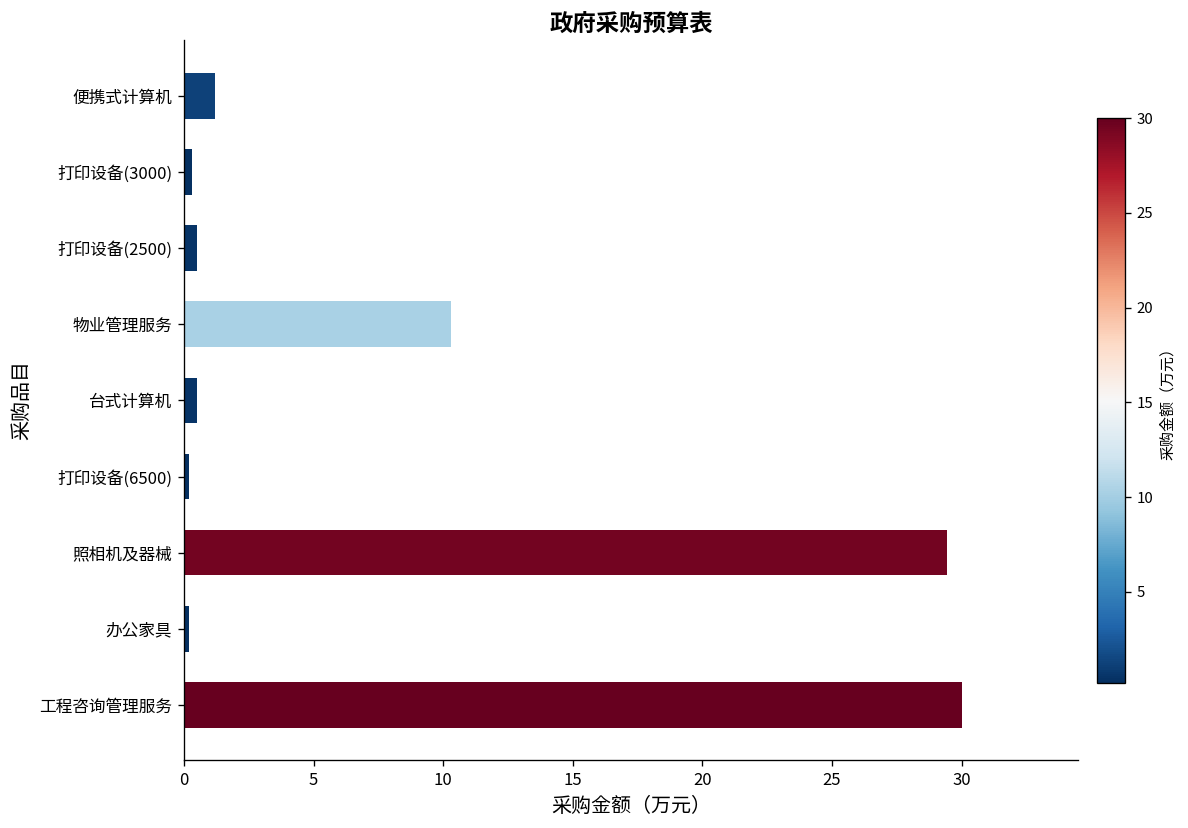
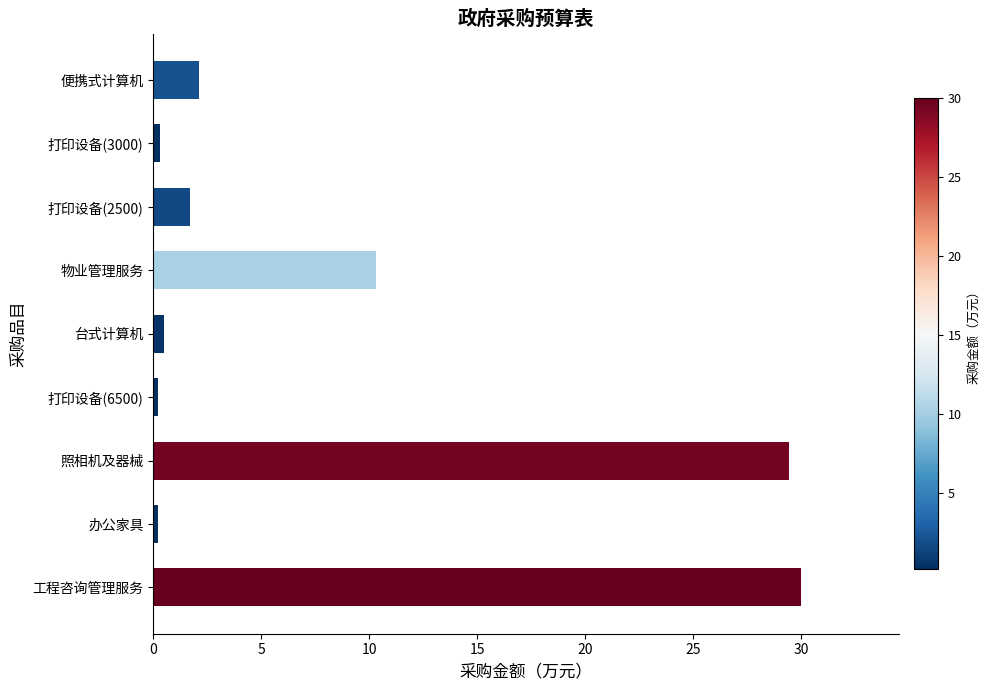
便携式计算机: 1.2 -> 2.1
打印设备(2500): 0.5 -> 1.7
